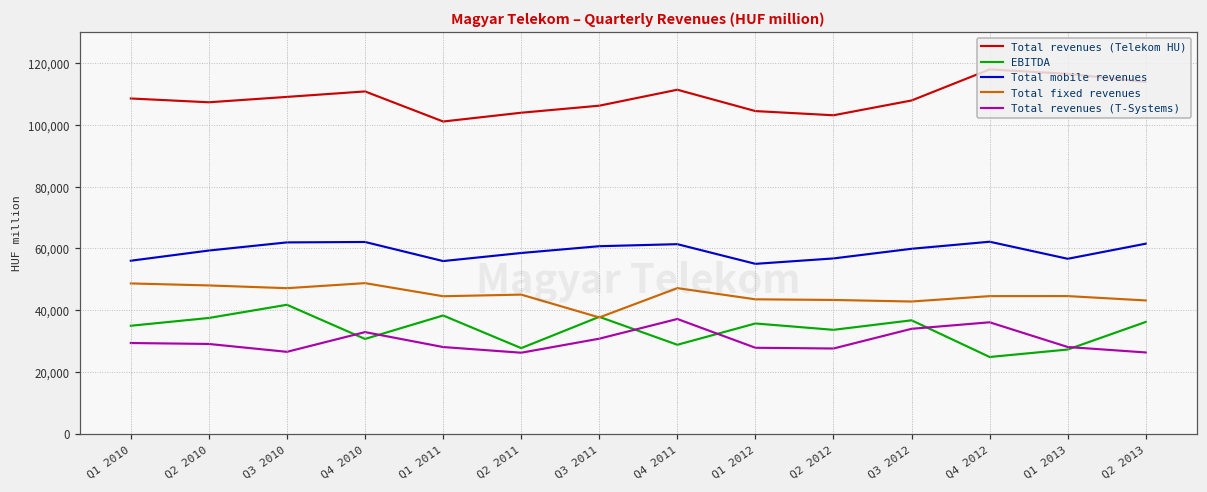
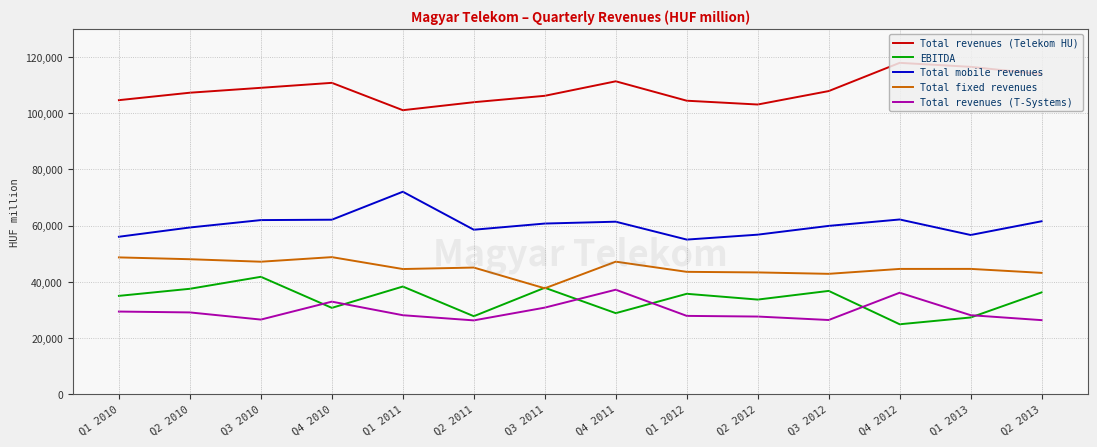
Total revenues (Telekom HU), Q1 2010: 109,000 -> 105,000
Total mobile revenues, Q1 2011: 56,000 -> 72,000
Total revenues (T-Systems), Q3 2012: 34,000 -> 26,000
